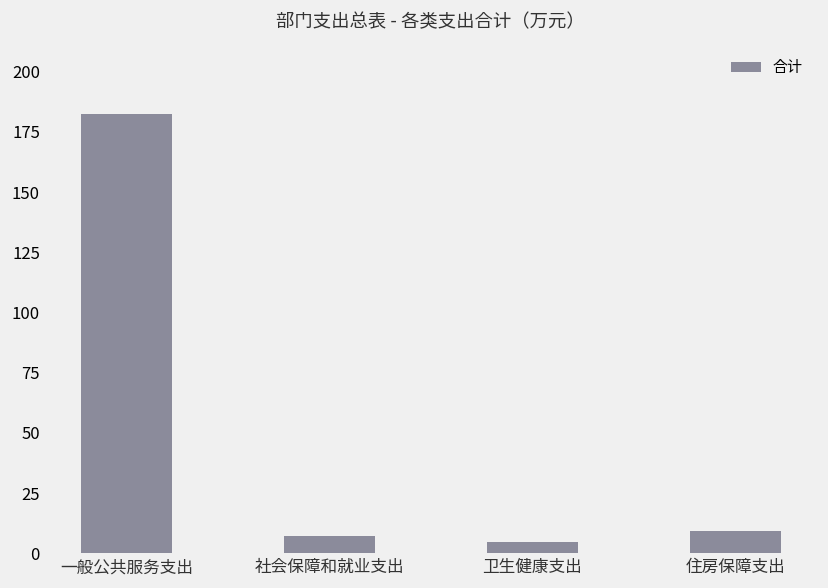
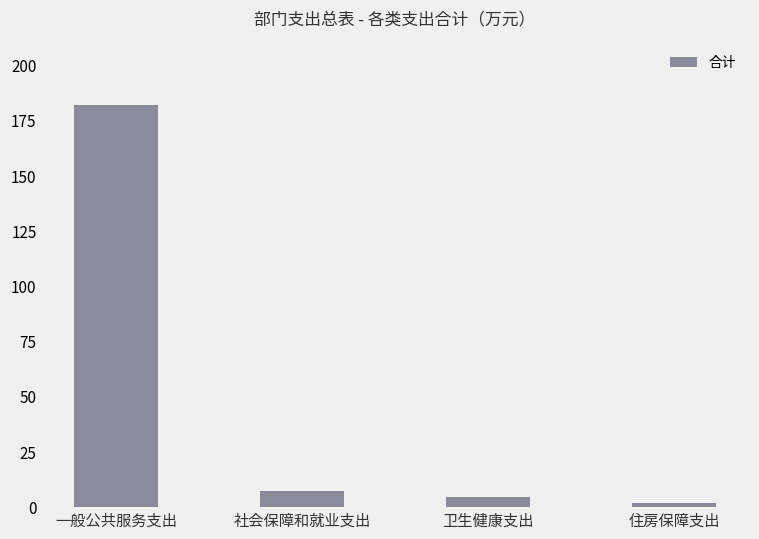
住房保障支出: 9 -> 2
